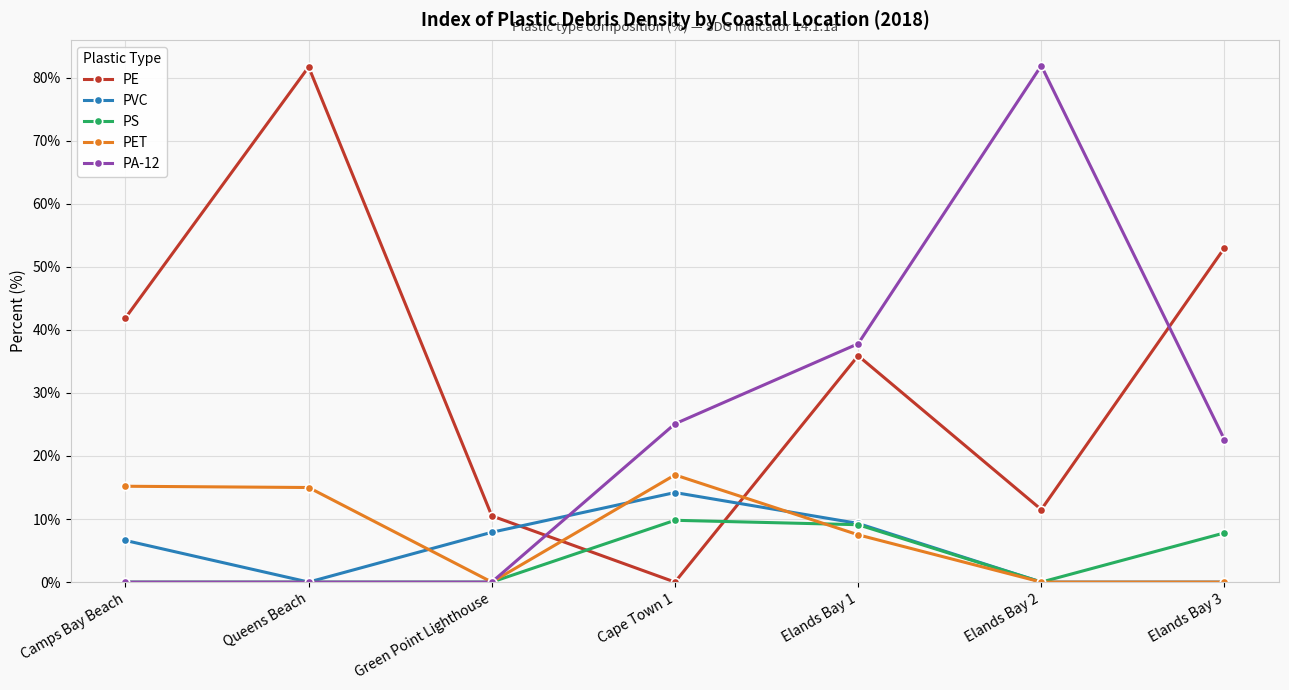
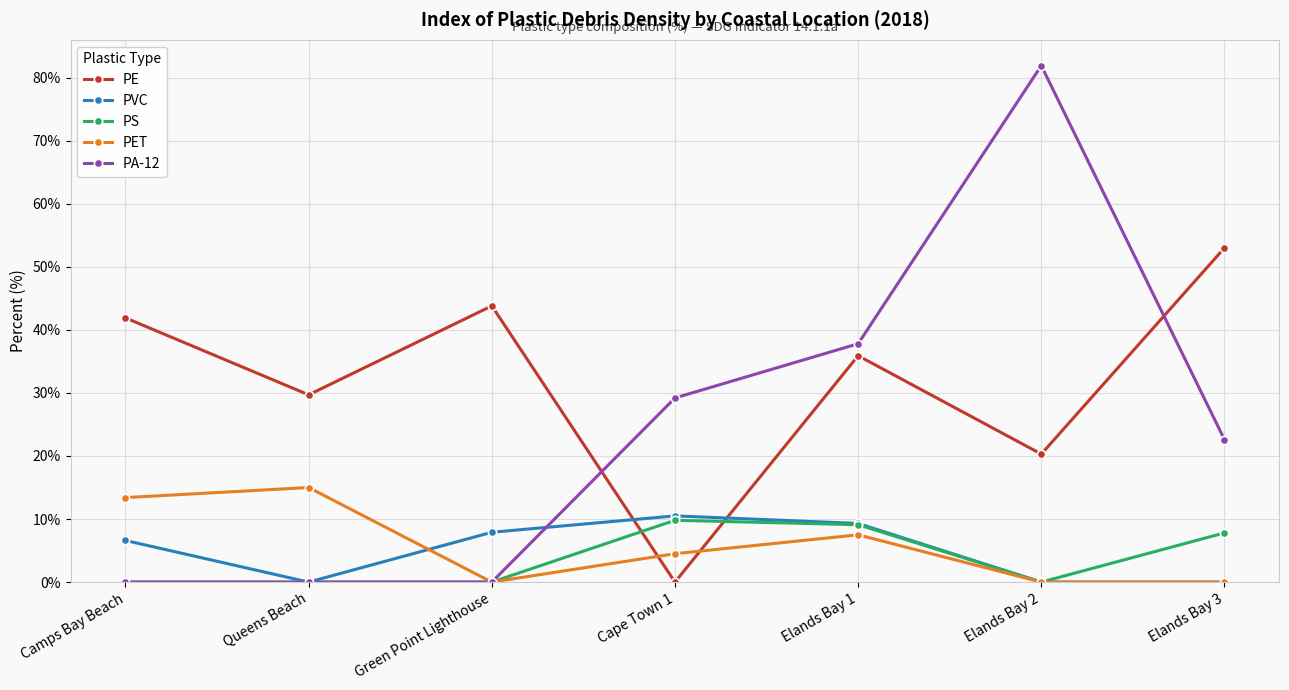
PET, Camps Bay Beach: 15% -> 13%
PE, Queens Beach: 82% -> 30%
PE, Green Point Lighthouse: 11% -> 44%
PVC, Cape Town 1: 14% -> 11%
PET, Cape Town 1: 17% -> 5%
PA-12, Cape Town 1: 25% -> 29%
PE, Elands Bay 2: 12% -> 20%
